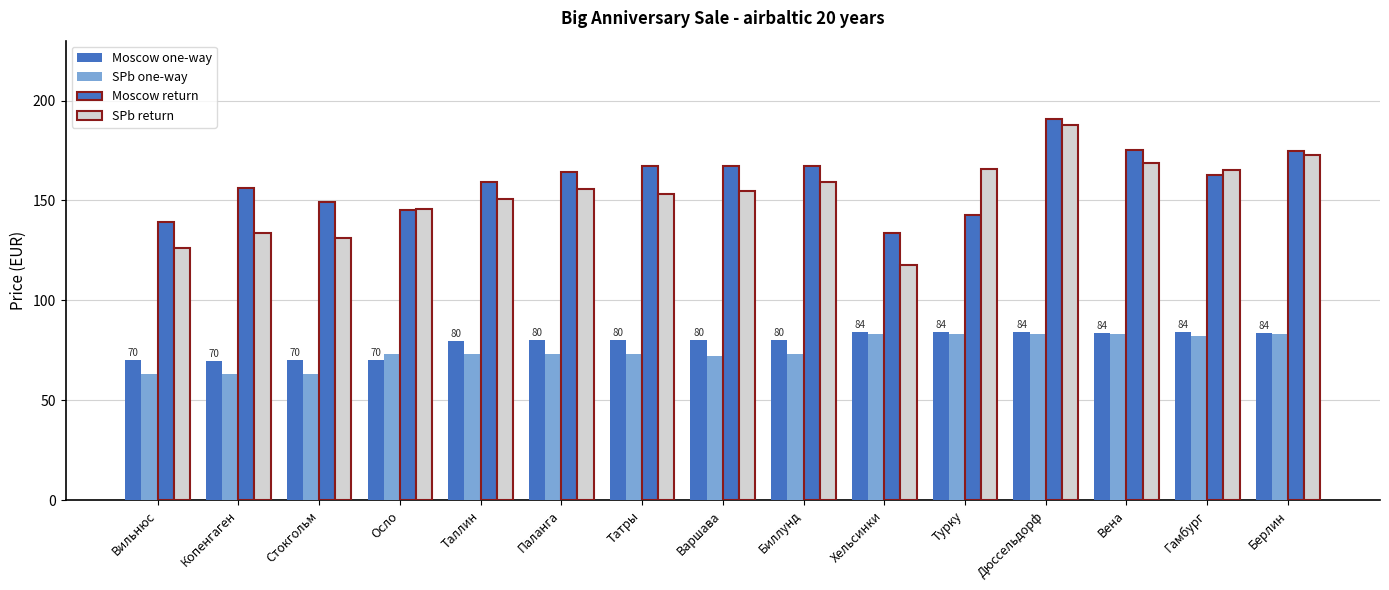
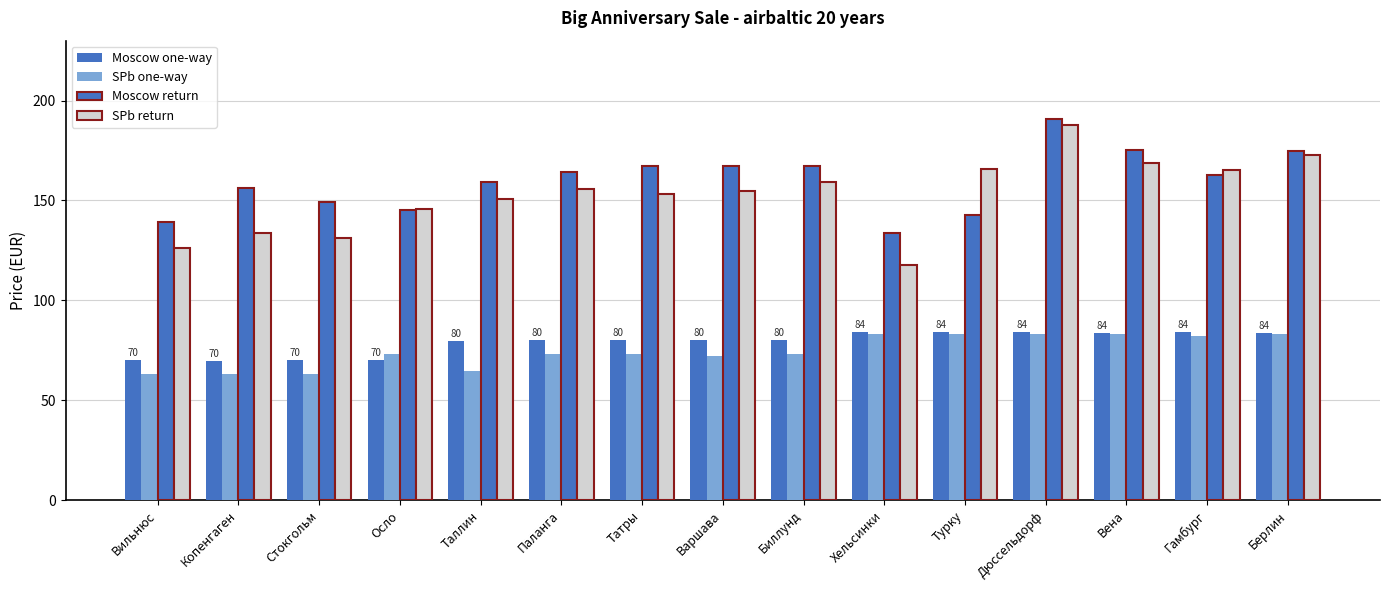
SPb one-way, Таллин: 73 -> 65
